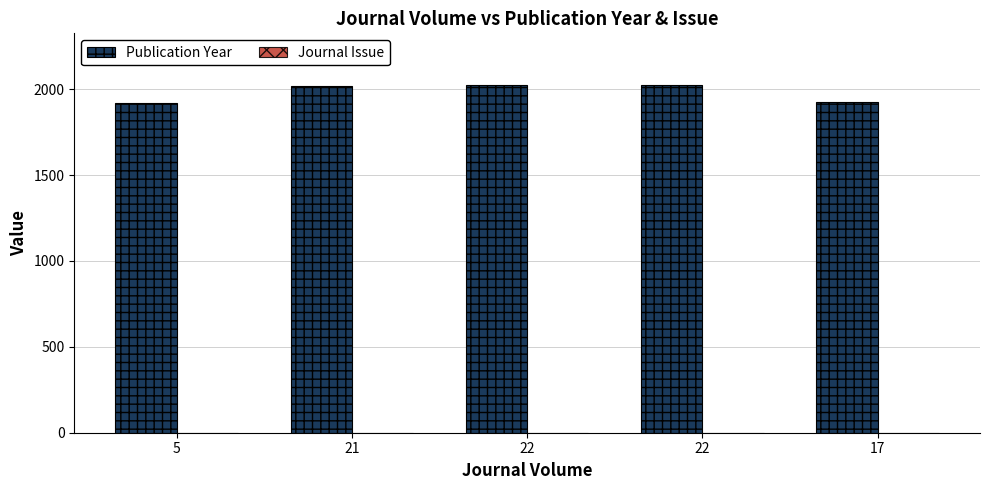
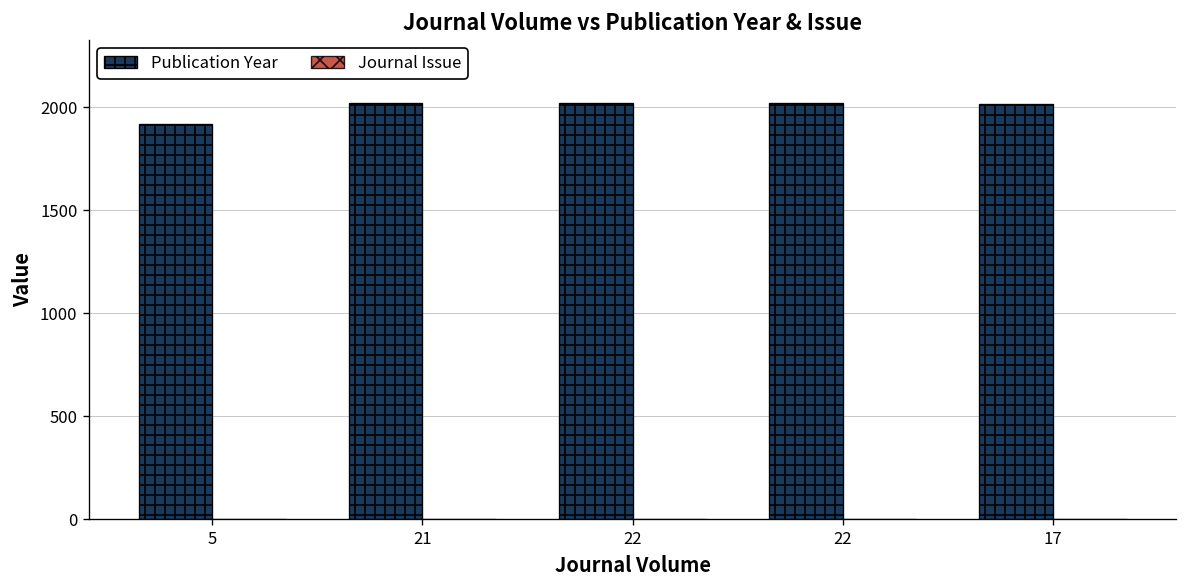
Publication Year, 17: 1920 -> 2020
